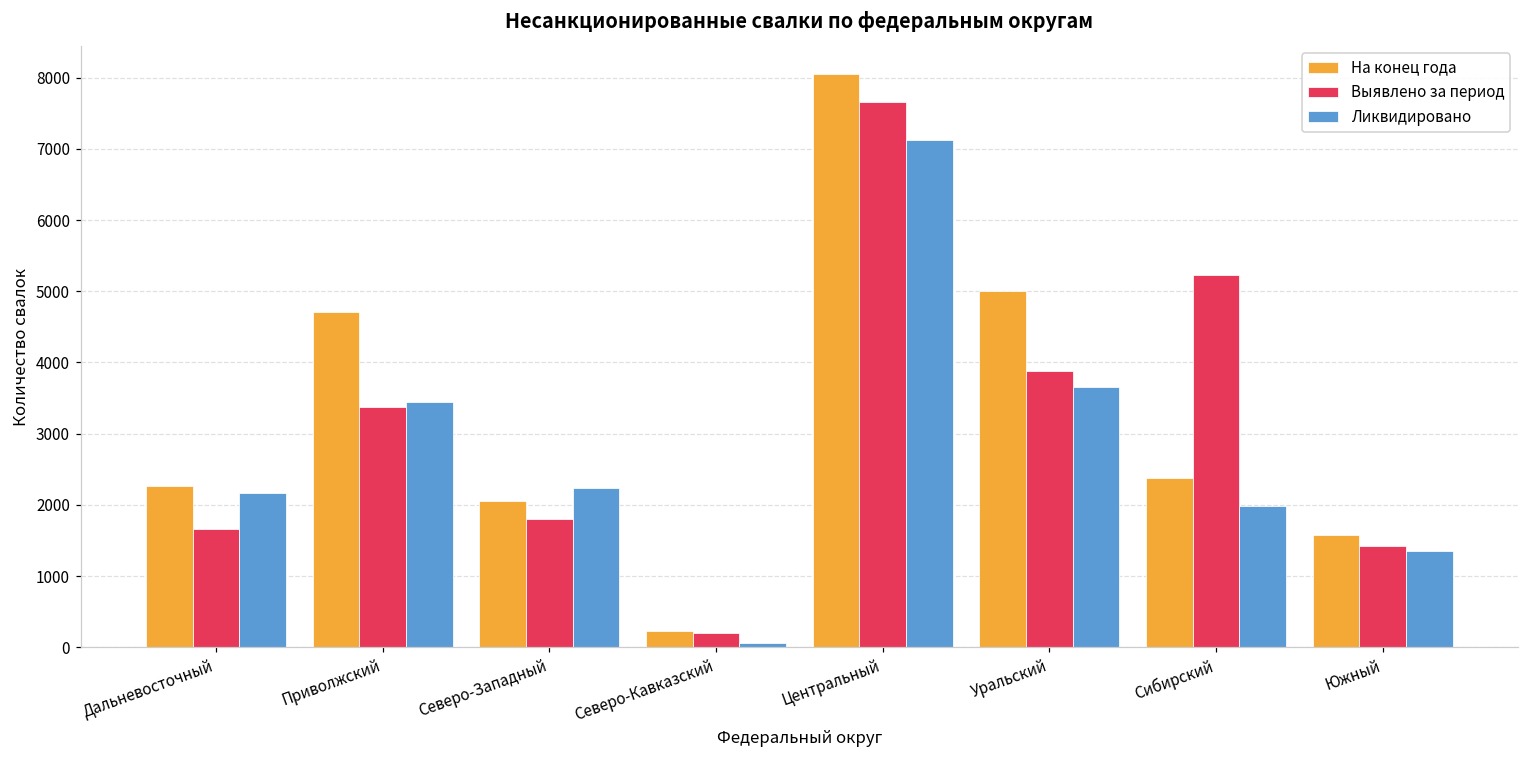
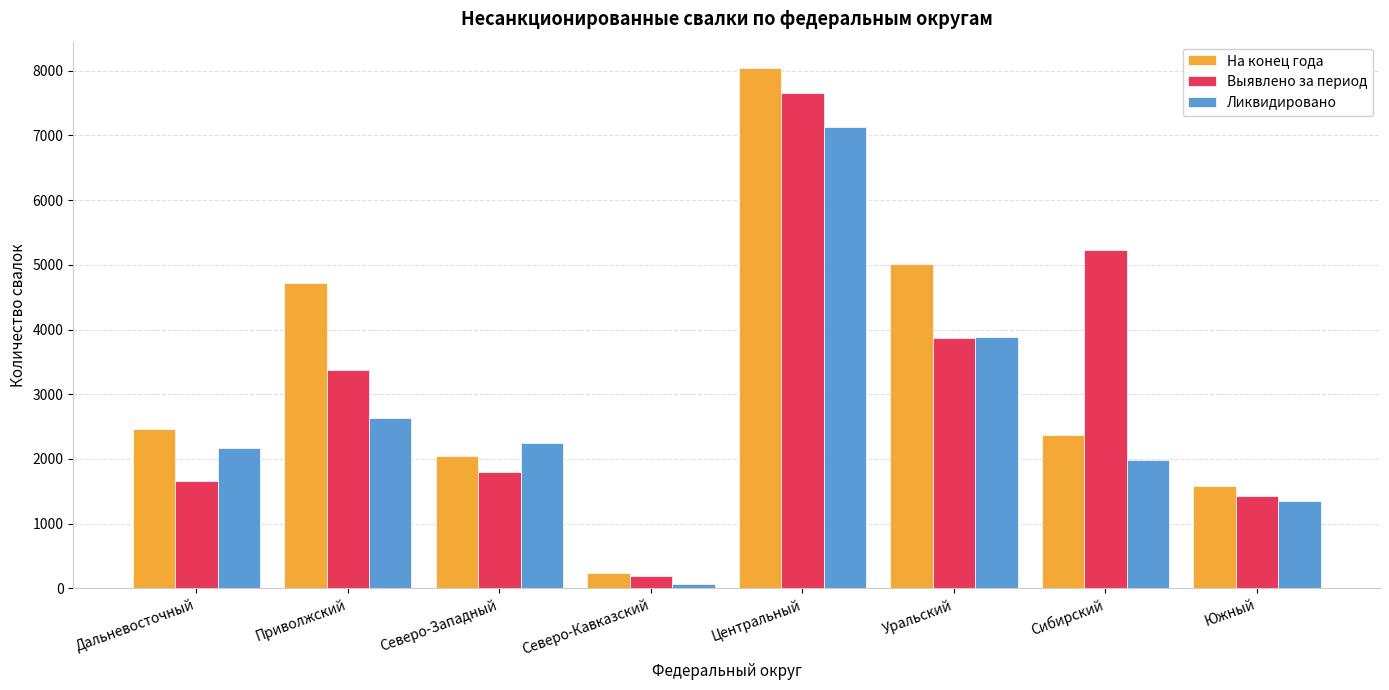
На конец года, Дальневосточный: 2300 -> 2500
Ликвидировано, Приволжский: 3400 -> 2600
Ликвидировано, Уральский: 3700 -> 3900
